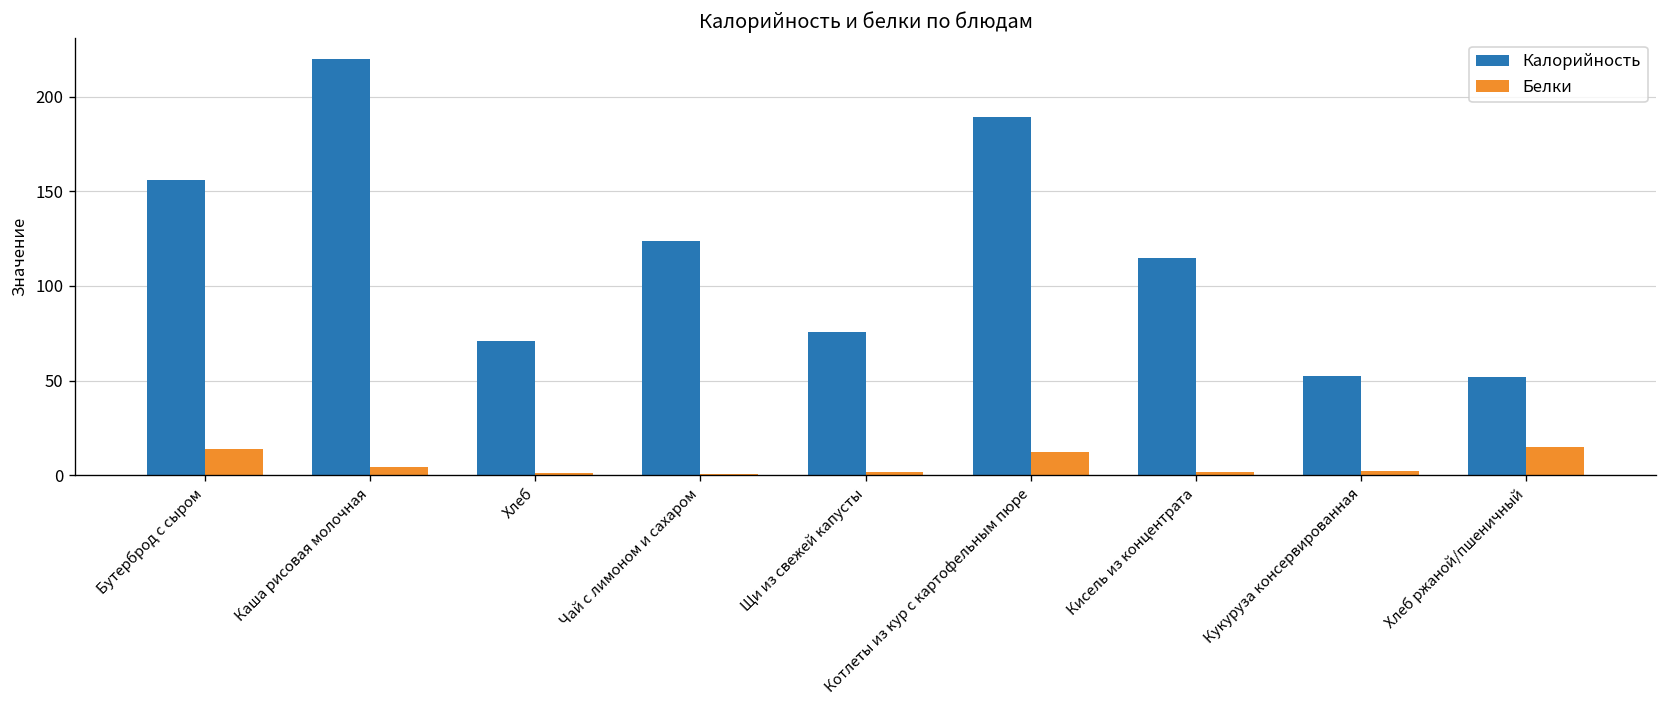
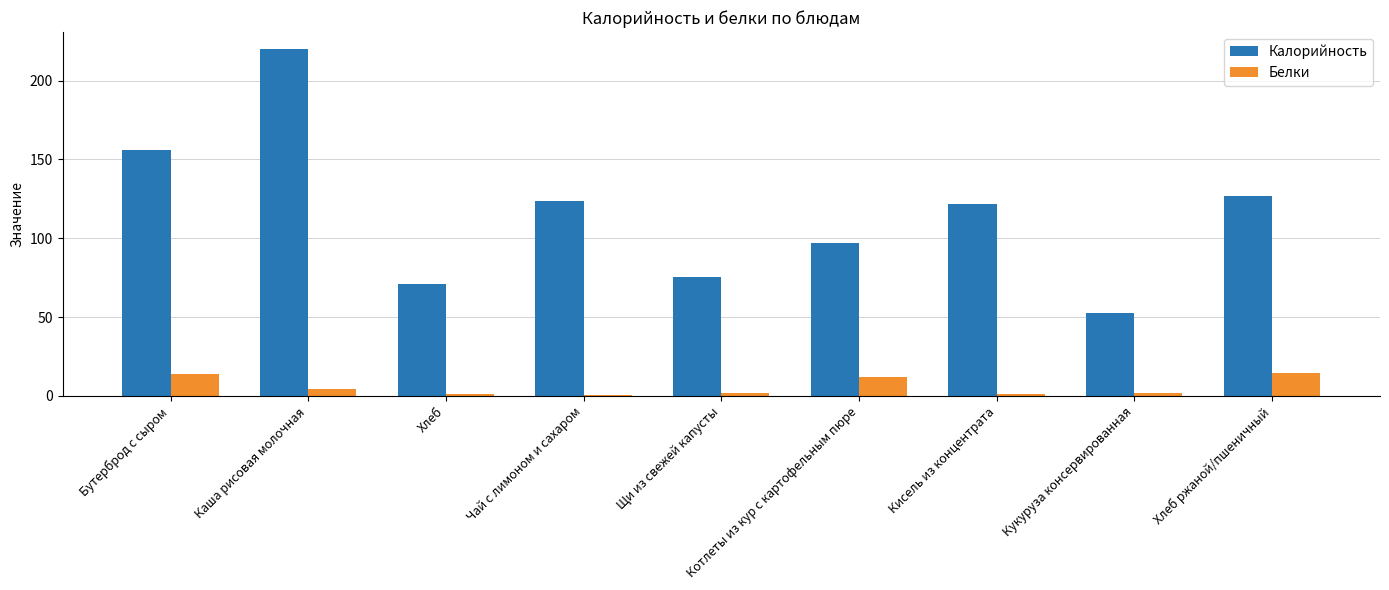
Калорийность, Котлеты из кур с картофельным пюре: 189 -> 97
Калорийность, Кисель из концентрата: 115 -> 122
Калорийность, Хлеб ржаной/пшеничный: 52 -> 127
